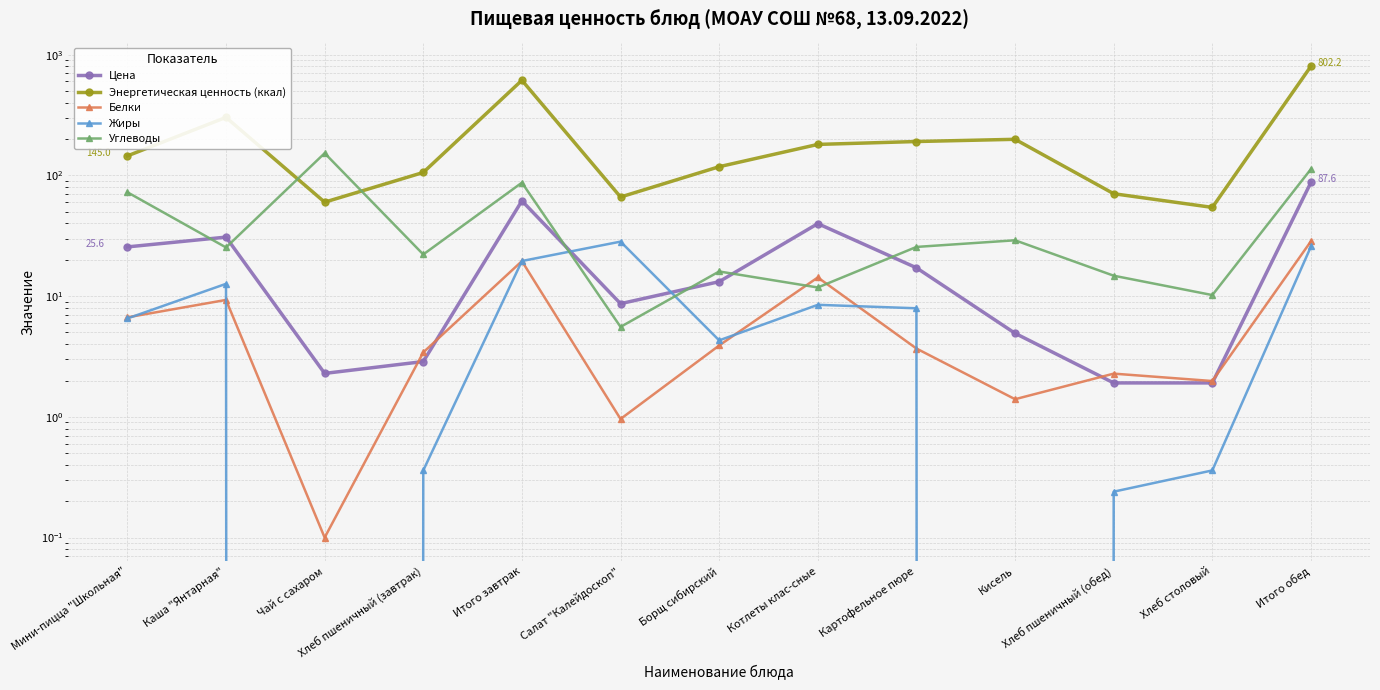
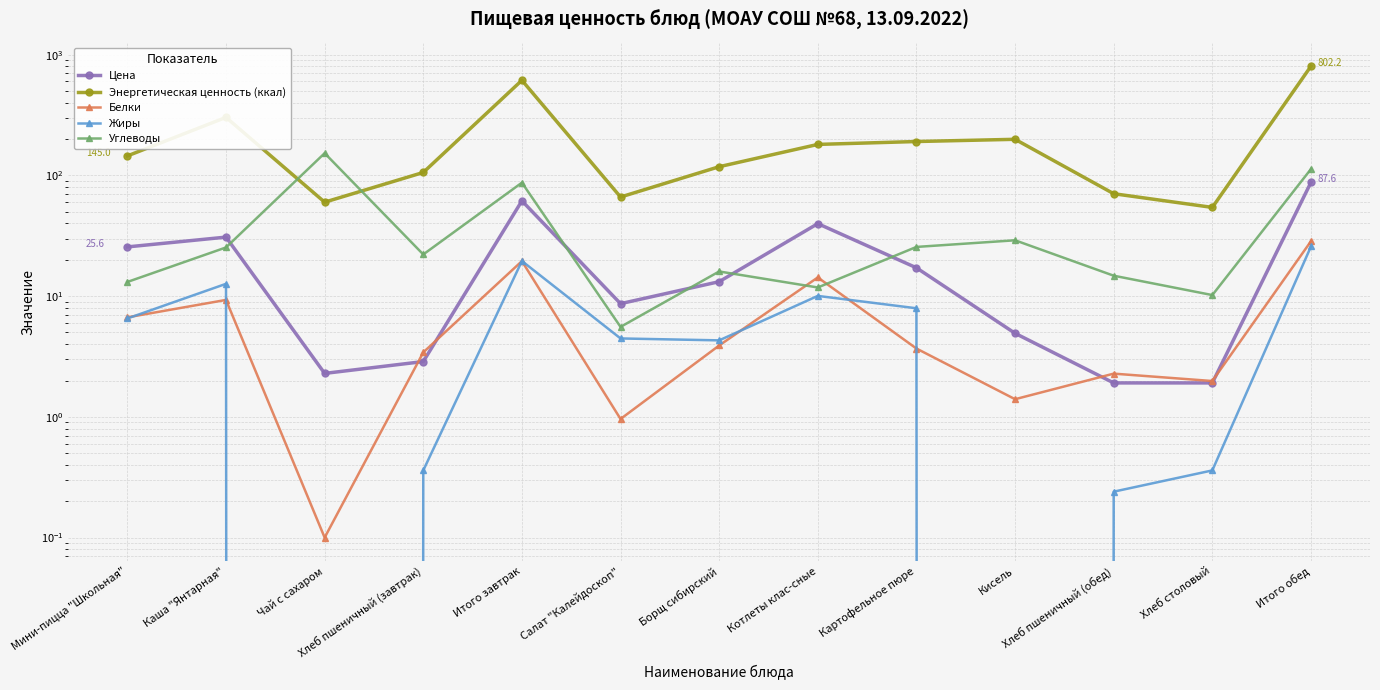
Углеводы, Мини-пицца "Школьная": 70 -> 13
Жиры, Салат "Калейдоскоп": 28 -> 4.5
Жиры, Котлеты клас-сные: 8 -> 10
